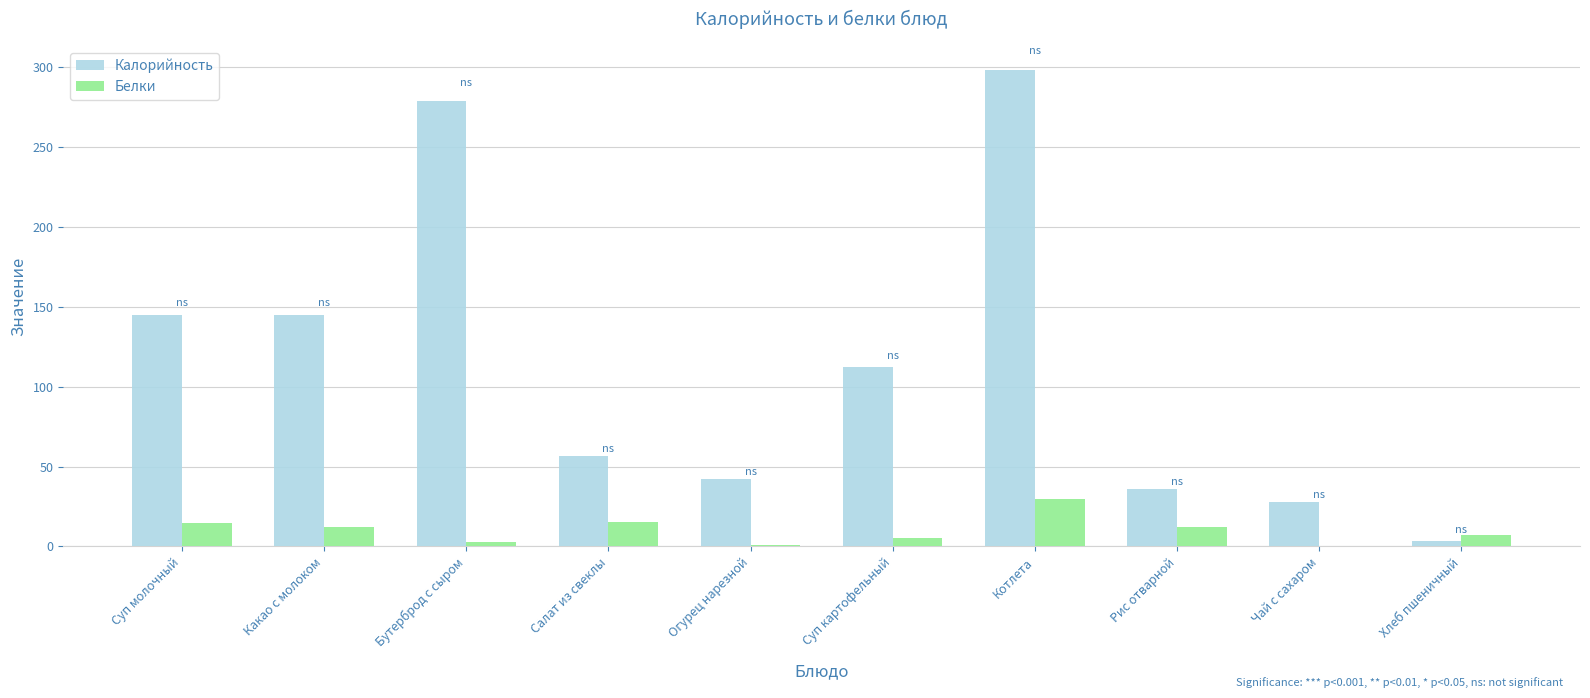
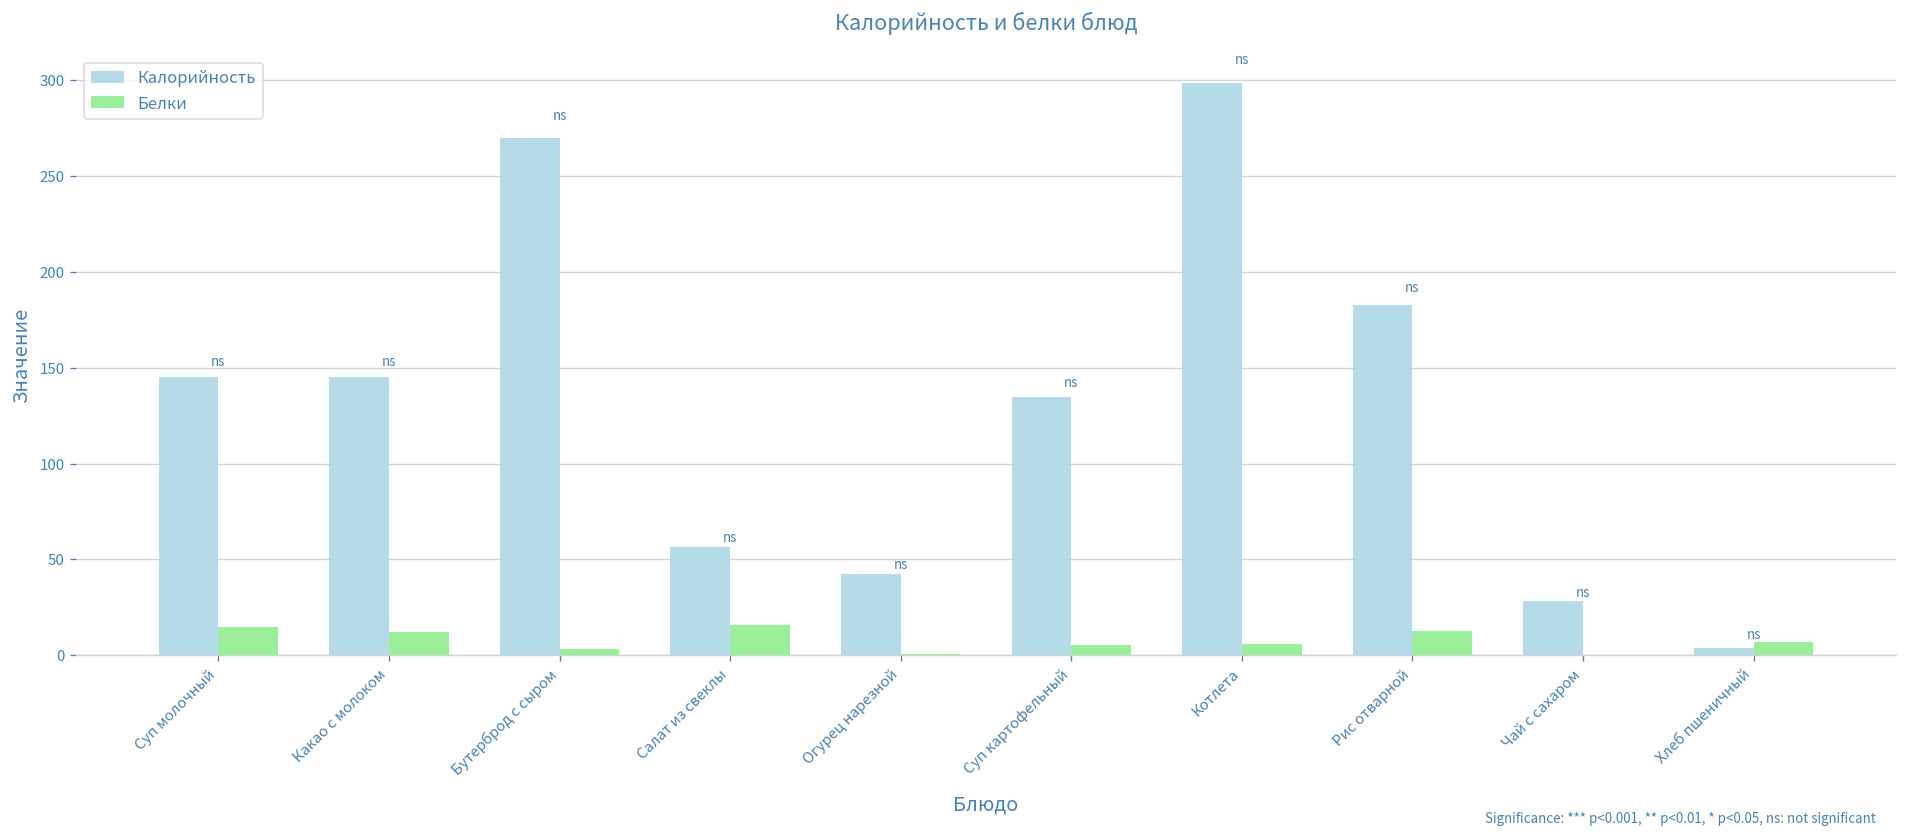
Калорийность, Бутерброд с сыром: 279 -> 270
Калорийность, Суп картофельный: 112 -> 135
Белки, Котлета: 30 -> 6
Калорийность, Рис отварной: 36 -> 183
